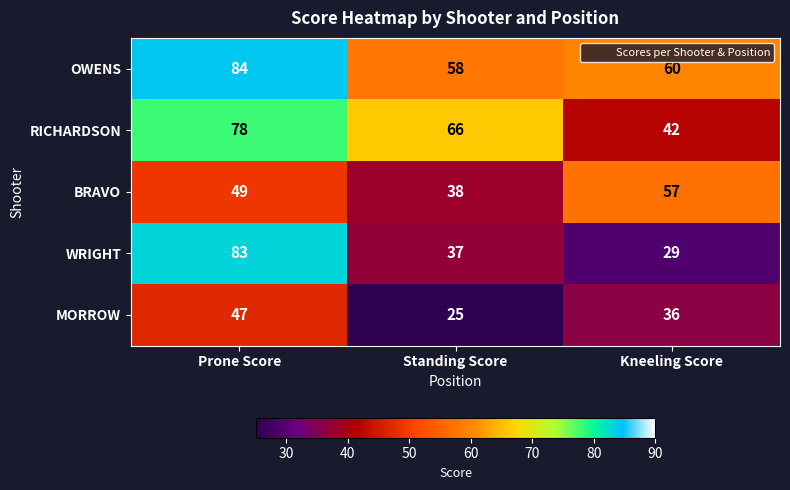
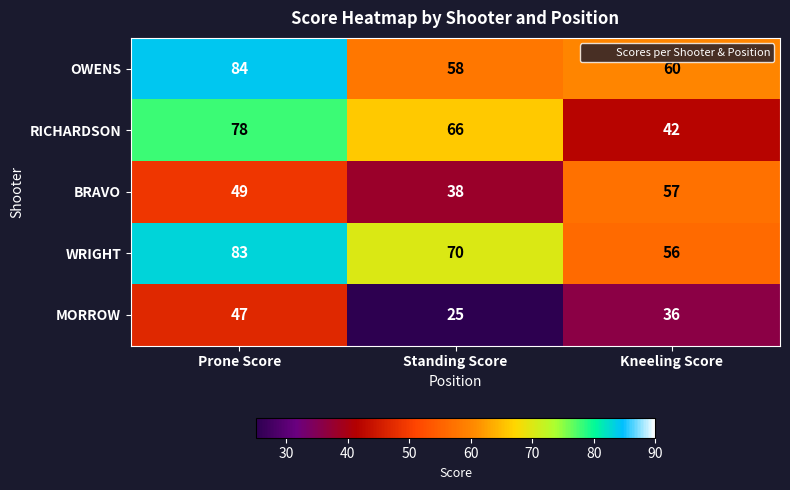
WRIGHT, Standing Score: 37 -> 70
WRIGHT, Kneeling Score: 29 -> 56
